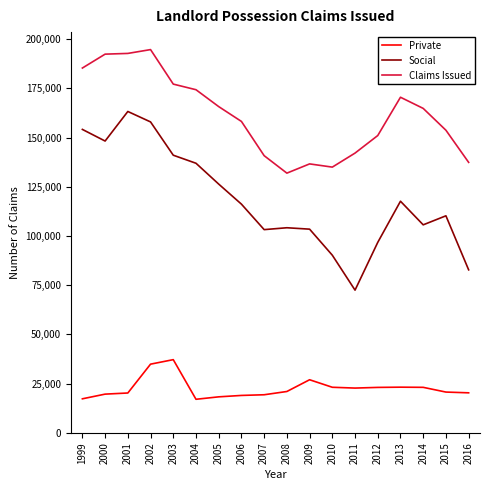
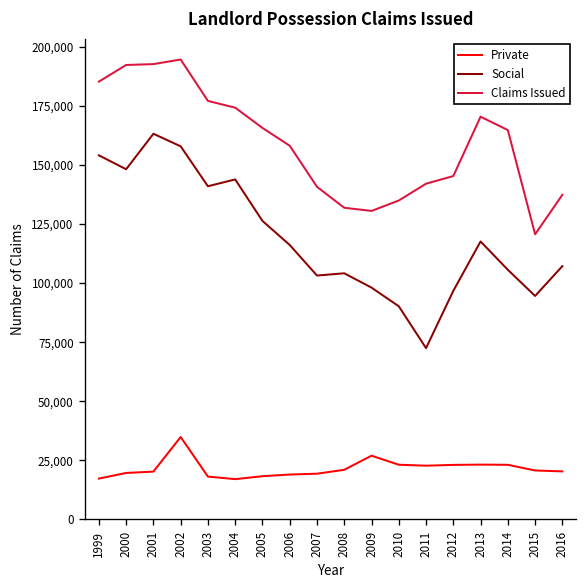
Private, 2003: 37,000 -> 18,000
Social, 2004: 137,000 -> 144,000
Social, 2009: 103,000 -> 98,000
Claims Issued, 2009: 137,000 -> 131,000
Claims Issued, 2012: 151,000 -> 145,000
Social, 2015: 110,000 -> 95,000
Claims Issued, 2015: 154,000 -> 121,000
Social, 2016: 83,000 -> 107,000
